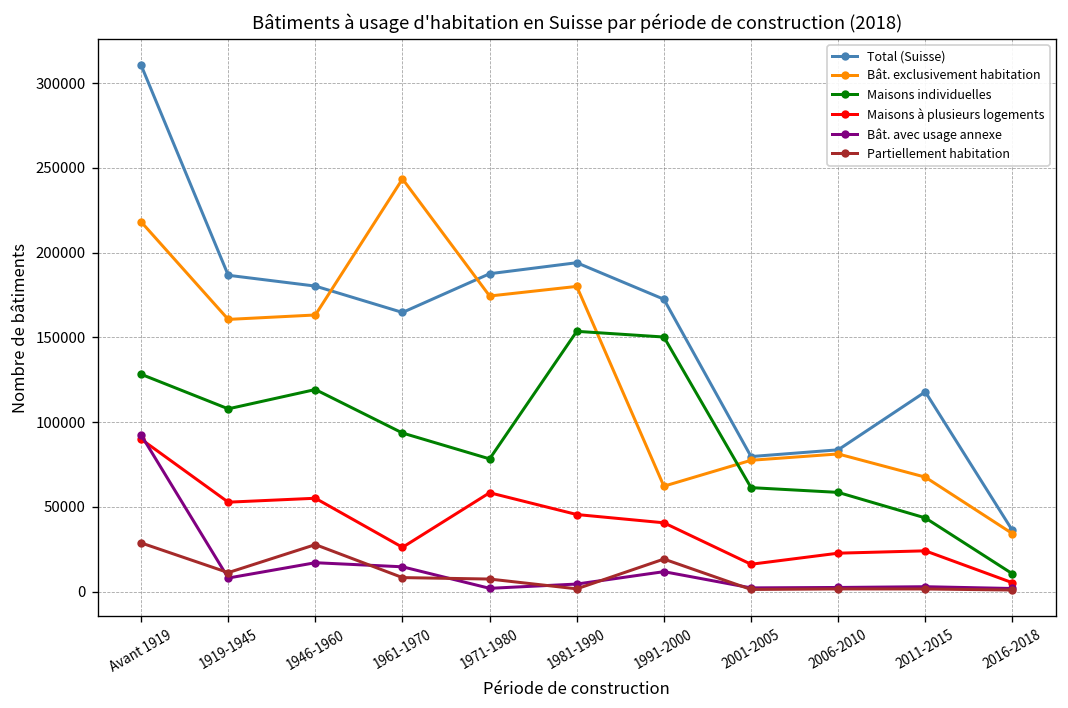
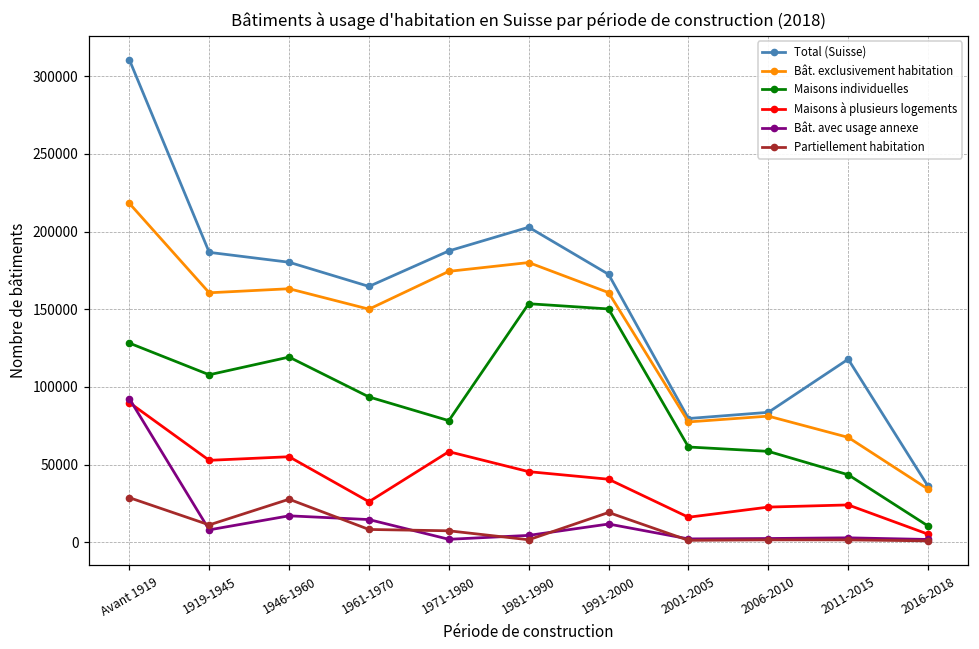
Bât. exclusivement habitation, 1961-1970: 244000 -> 150000
Total (Suisse), 1981-1990: 194000 -> 203000
Bât. exclusivement habitation, 1991-2000: 62000 -> 161000
